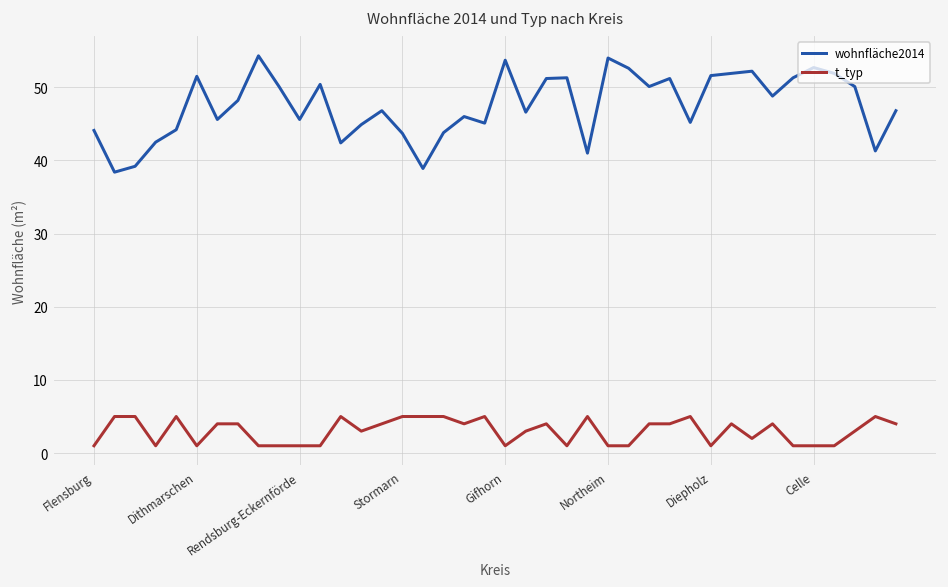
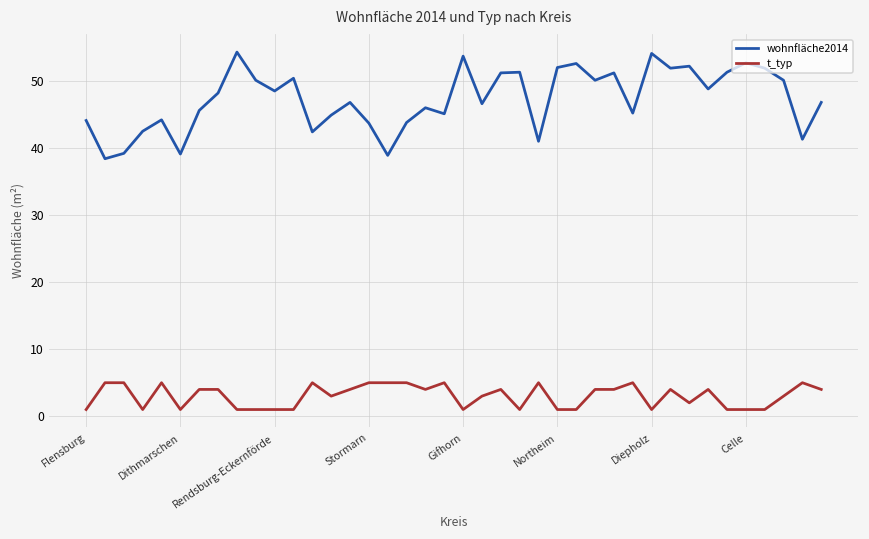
wohnfläche2014, Dithmarschen: 52 -> 39
wohnfläche2014, Rendsburg-Eckernförde: 46 -> 49
wohnfläche2014, Northeim: 54 -> 52
wohnfläche2014, Diepholz: 52 -> 54
